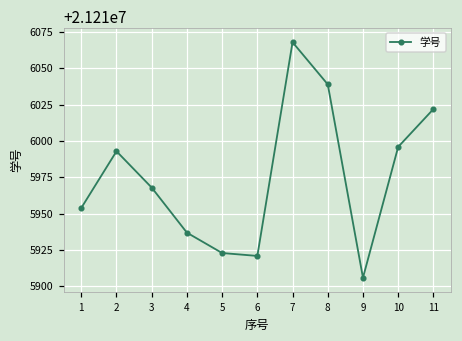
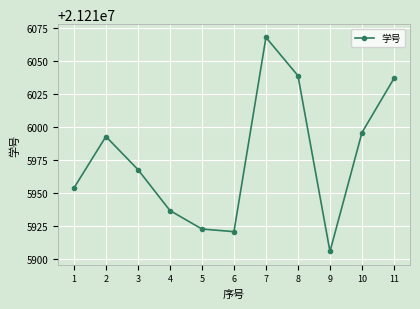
11: 21216022 -> 21216037
